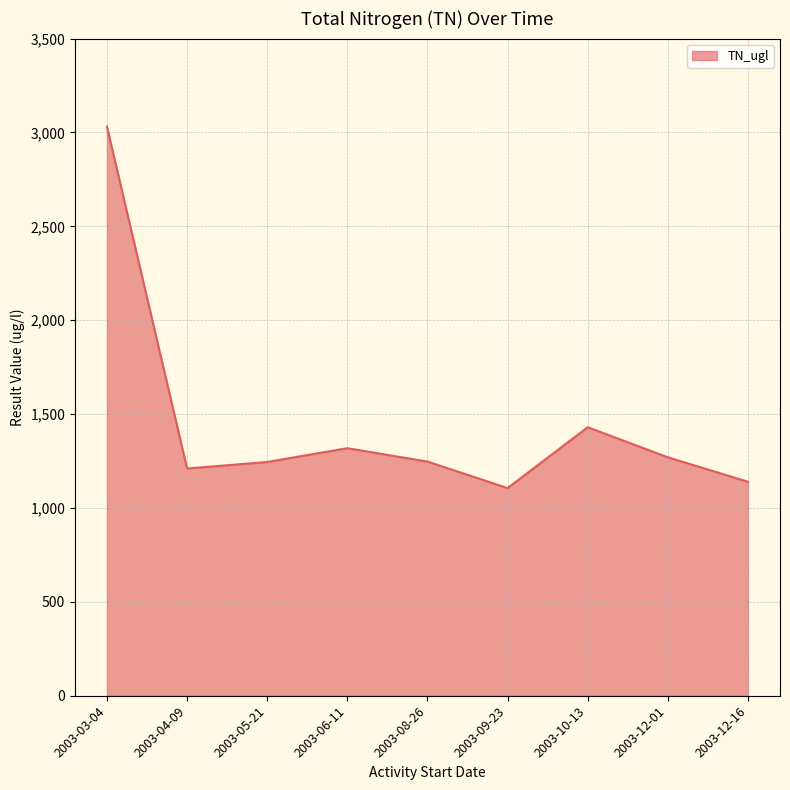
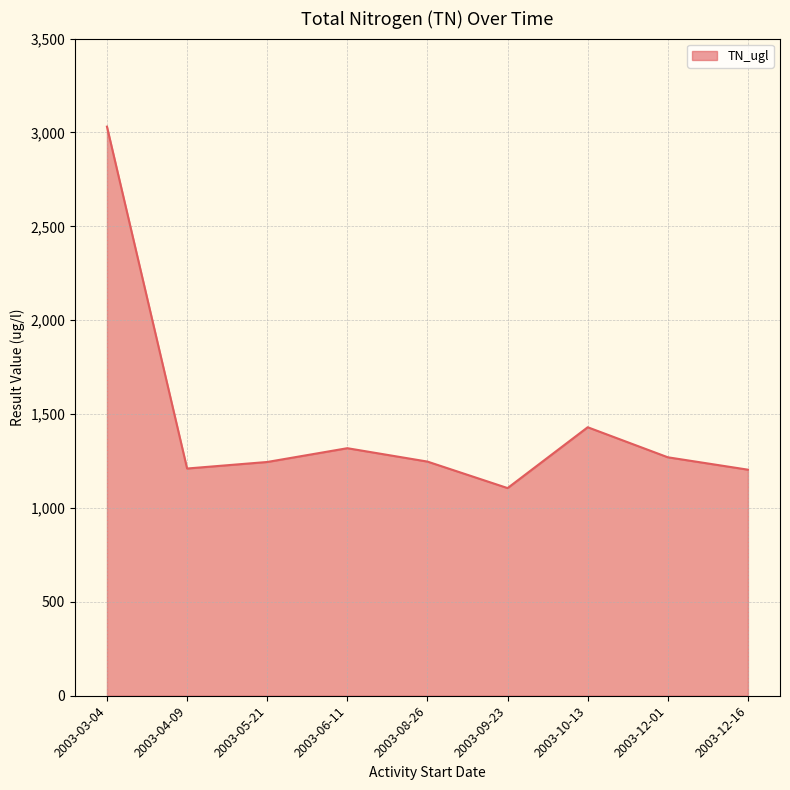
2003-12-16: 1,140 -> 1,200
